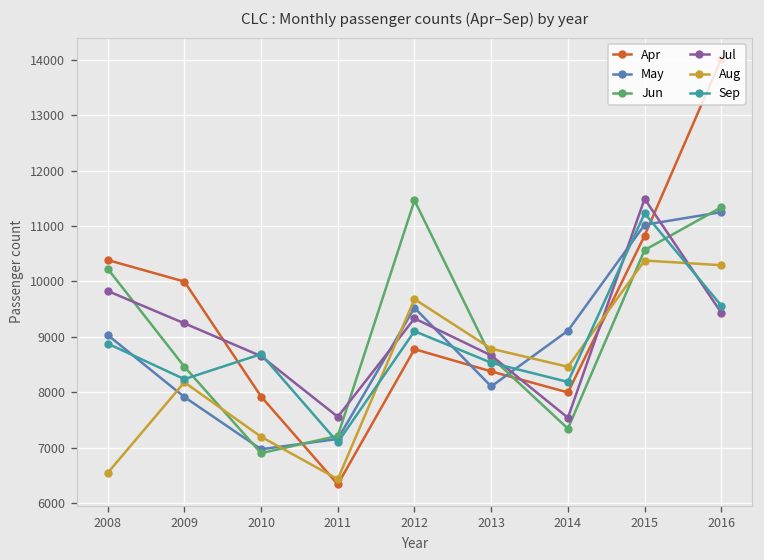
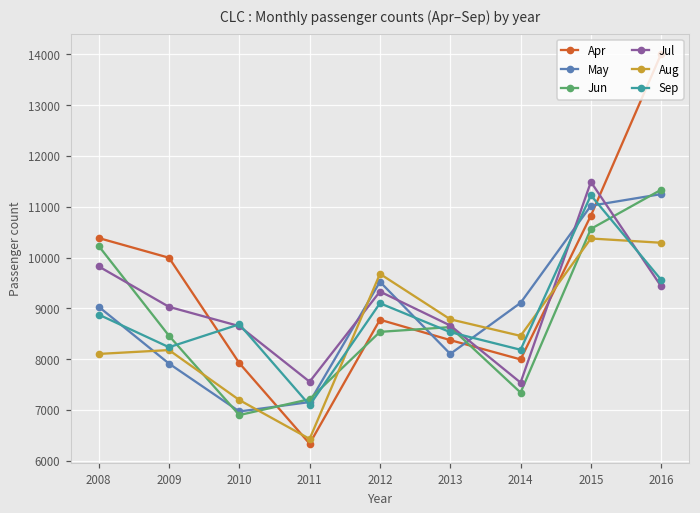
Aug, 2008: 6500 -> 8100
Jul, 2009: 9200 -> 9000
Jun, 2012: 11500 -> 8500
